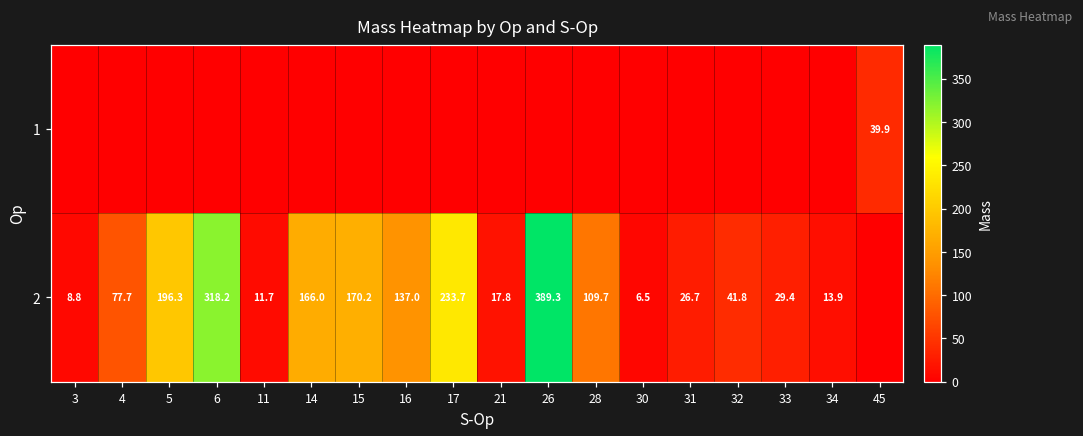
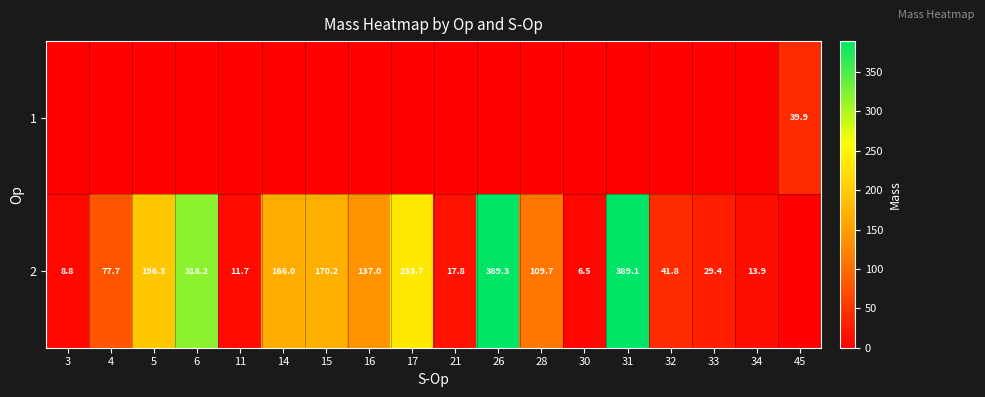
2, 31: 26.7 -> 389.1
